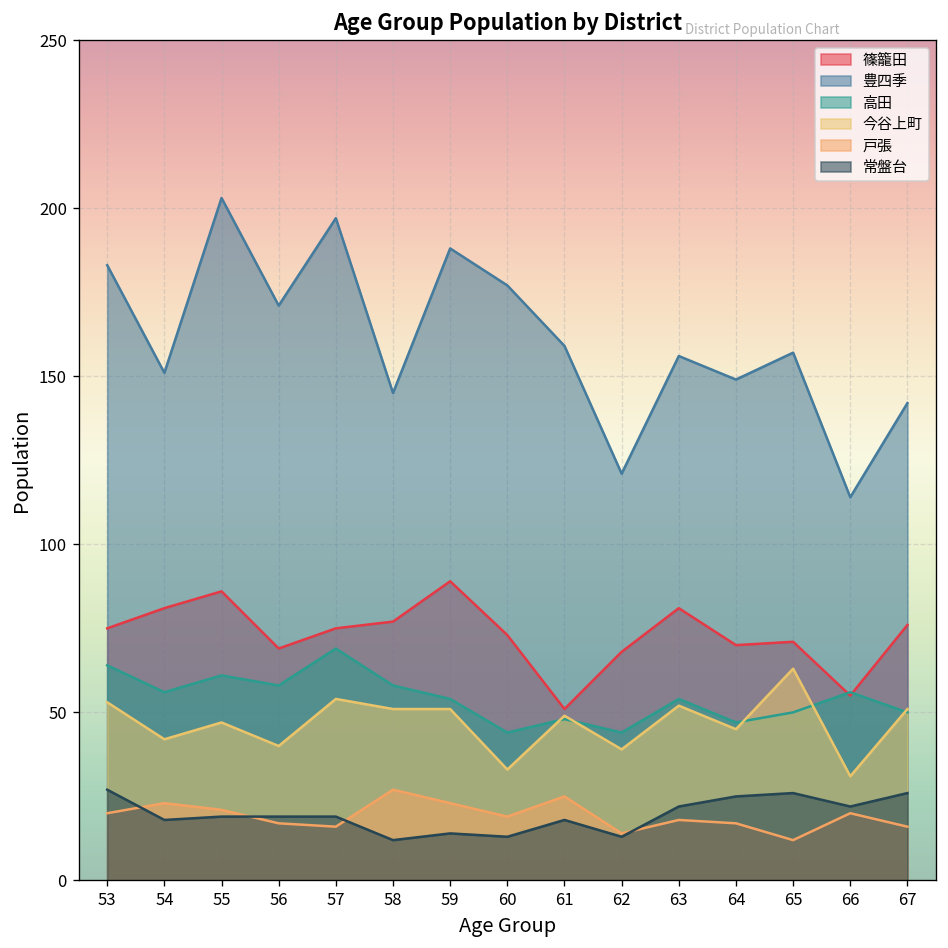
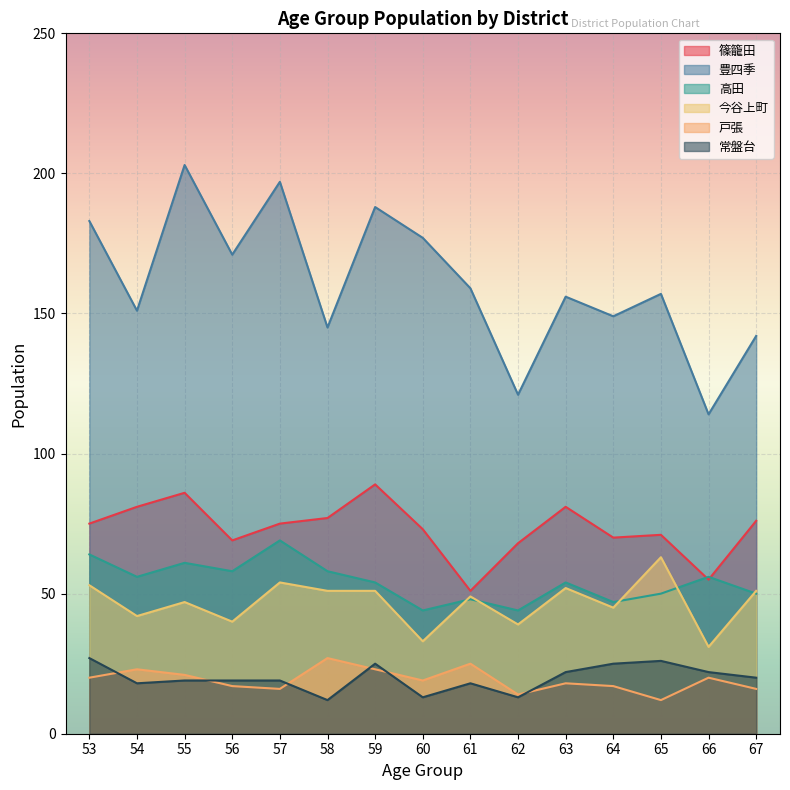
常盤台, 59: 14 -> 25
常盤台, 67: 26 -> 20
